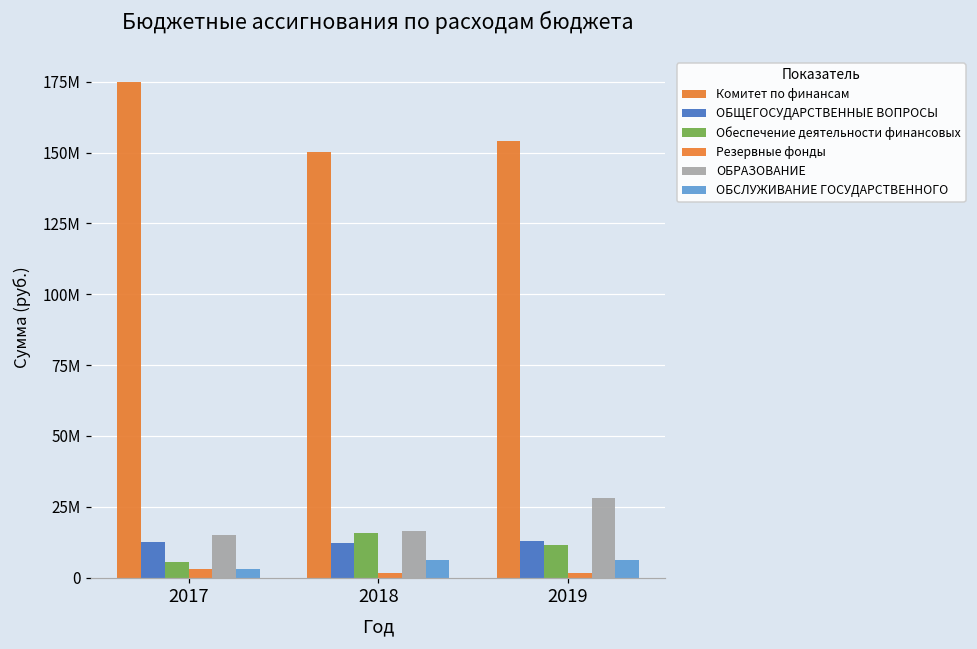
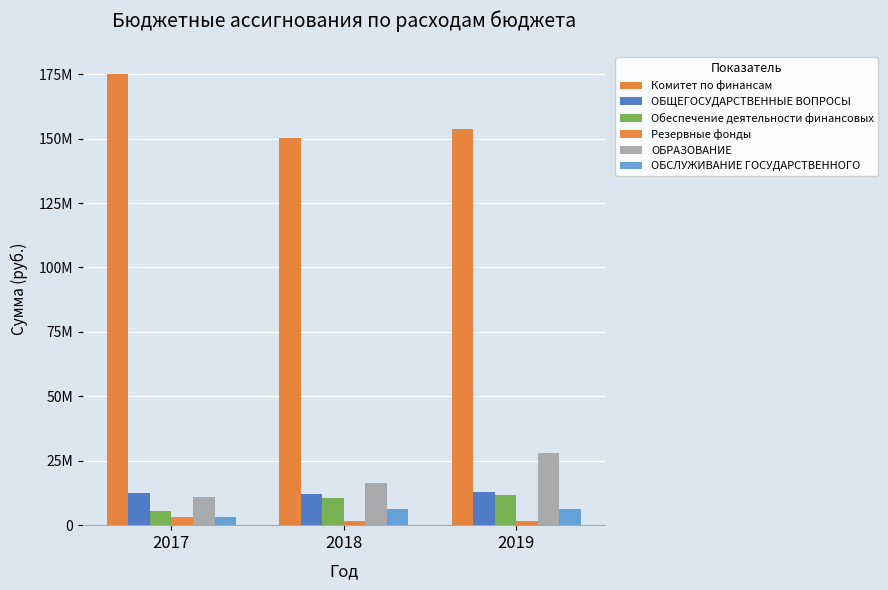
ОБРАЗОВАНИЕ, 2017: 15000000 -> 11000000
Обеспечение деятельности финансовых, 2018: 16000000 -> 11000000
